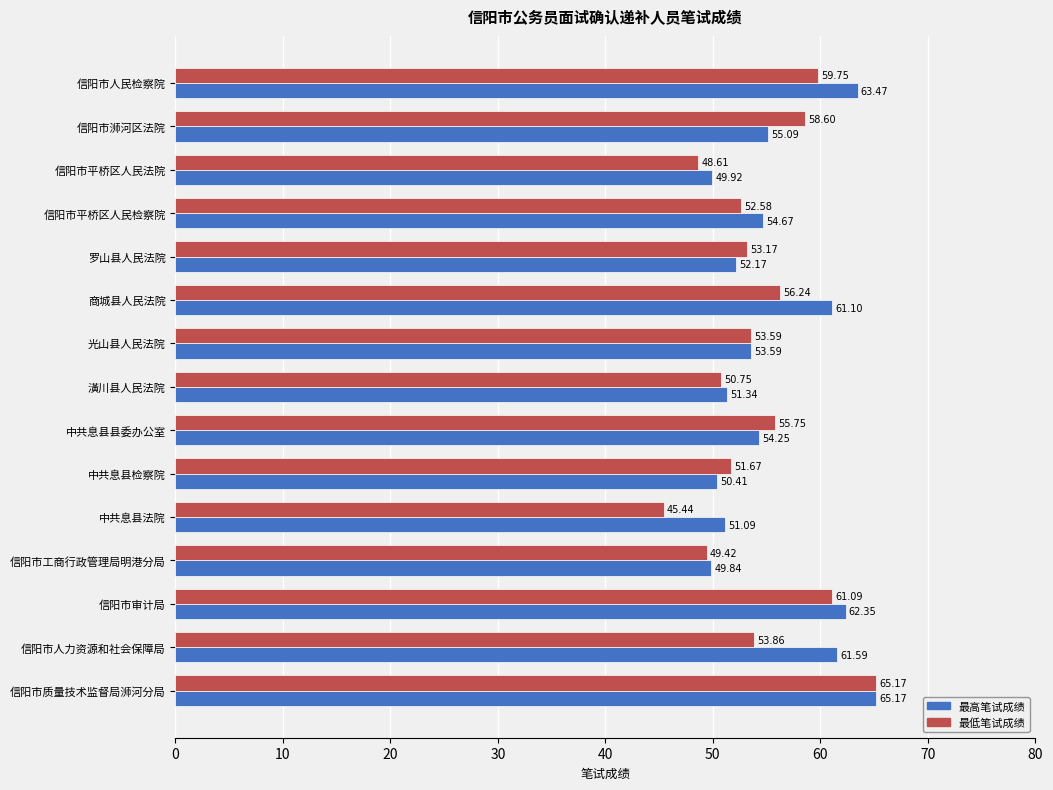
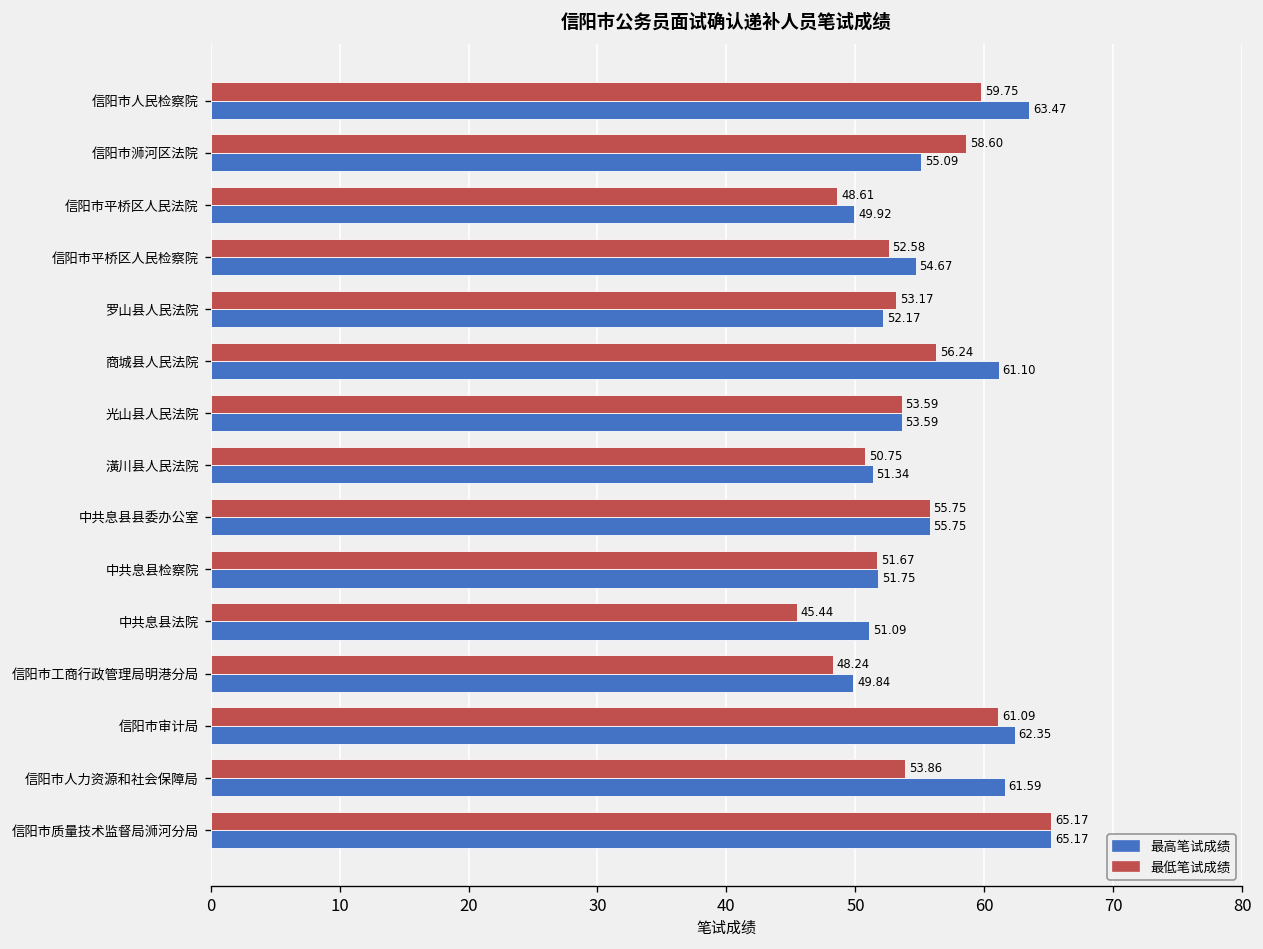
最高笔试成绩, 中共息县县委办公室: 54.25 -> 55.75
最高笔试成绩, 中共息县检察院: 50.41 -> 51.75
最低笔试成绩, 信阳市工商行政管理局明港分局: 49.42 -> 48.24
